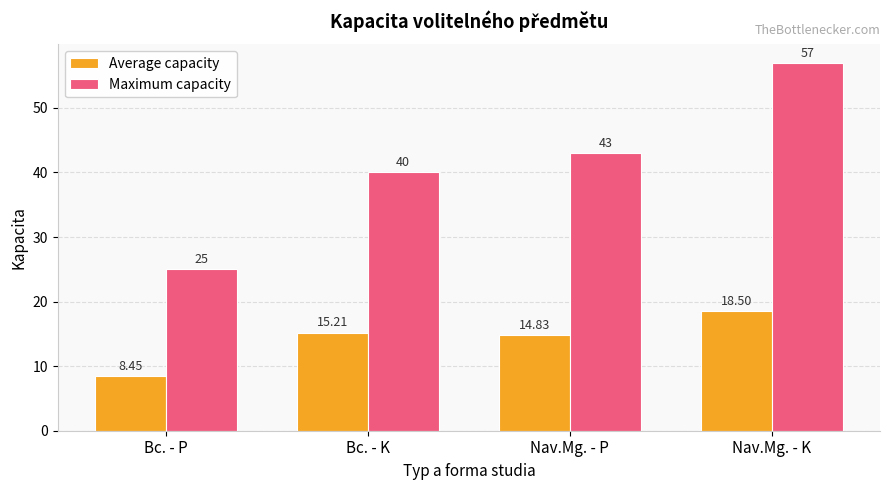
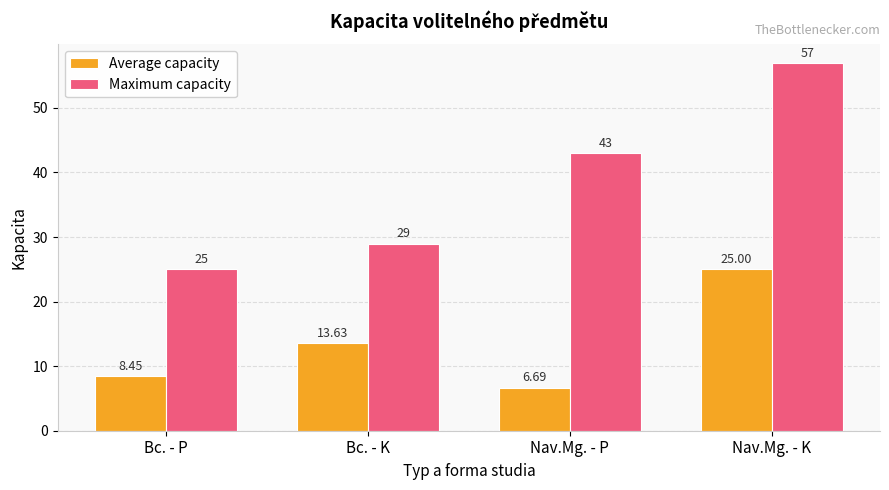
Average capacity, Bc. - K: 15.21 -> 13.63
Maximum capacity, Bc. - K: 40 -> 29
Average capacity, Nav.Mg. - P: 14.83 -> 6.69
Average capacity, Nav.Mg. - K: 18.50 -> 25.00
